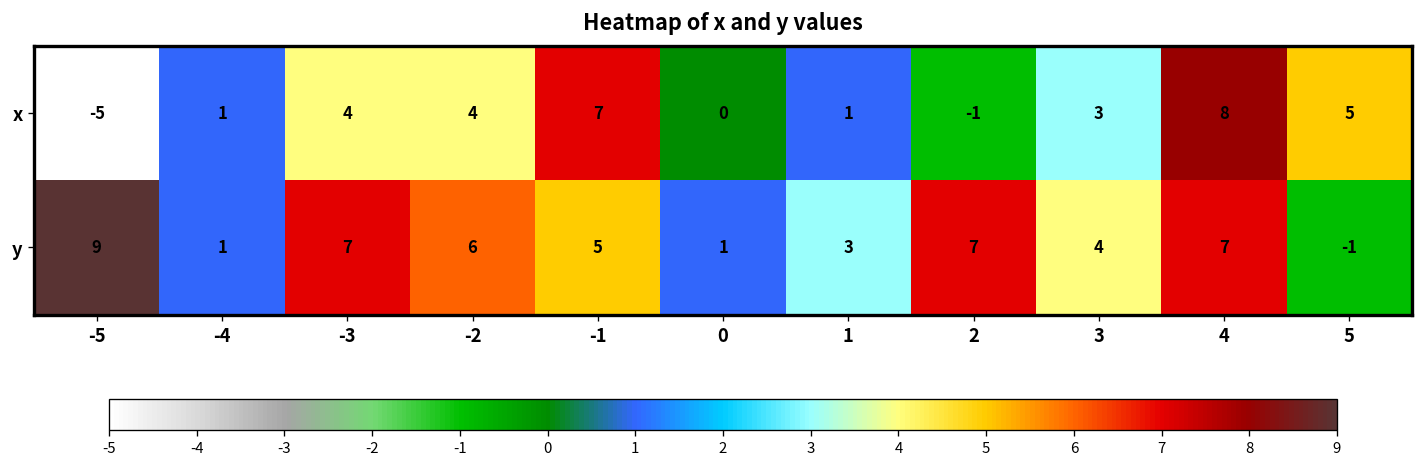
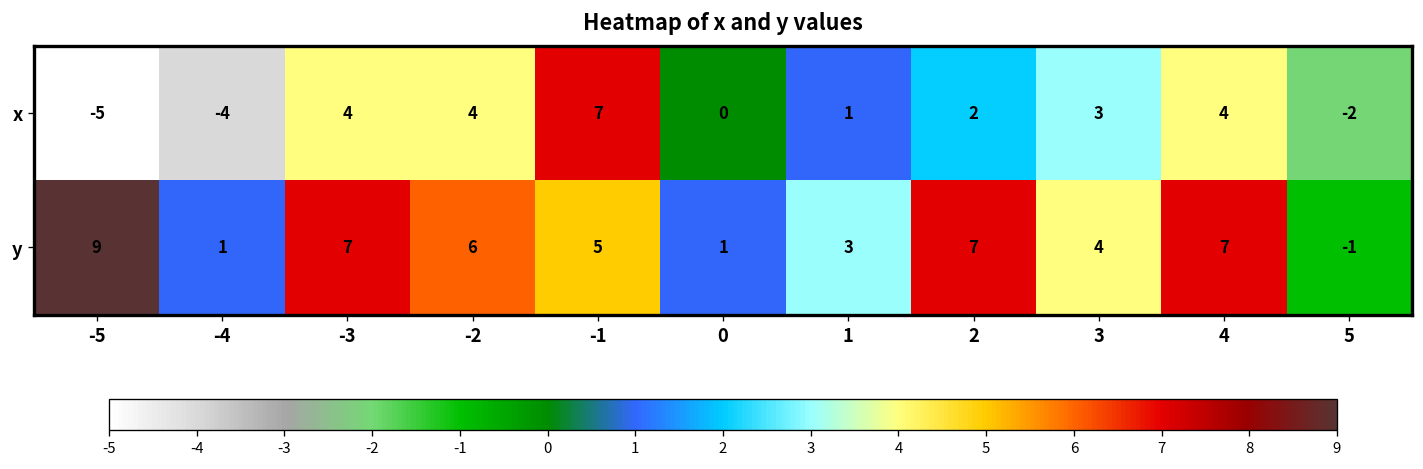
x, -4: 1 -> -4
x, 2: -1 -> 2
x, 4: 8 -> 4
x, 5: 5 -> -2
